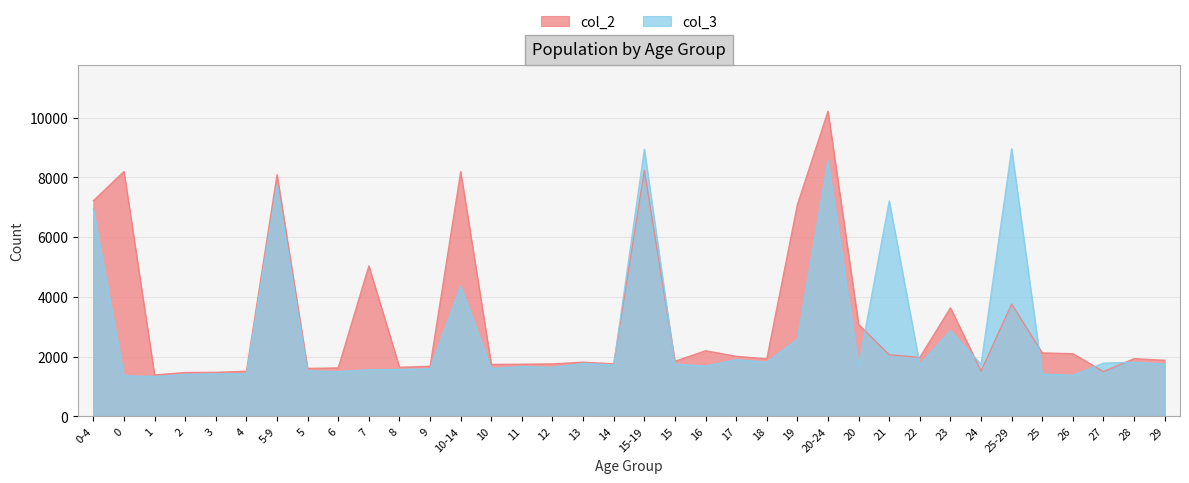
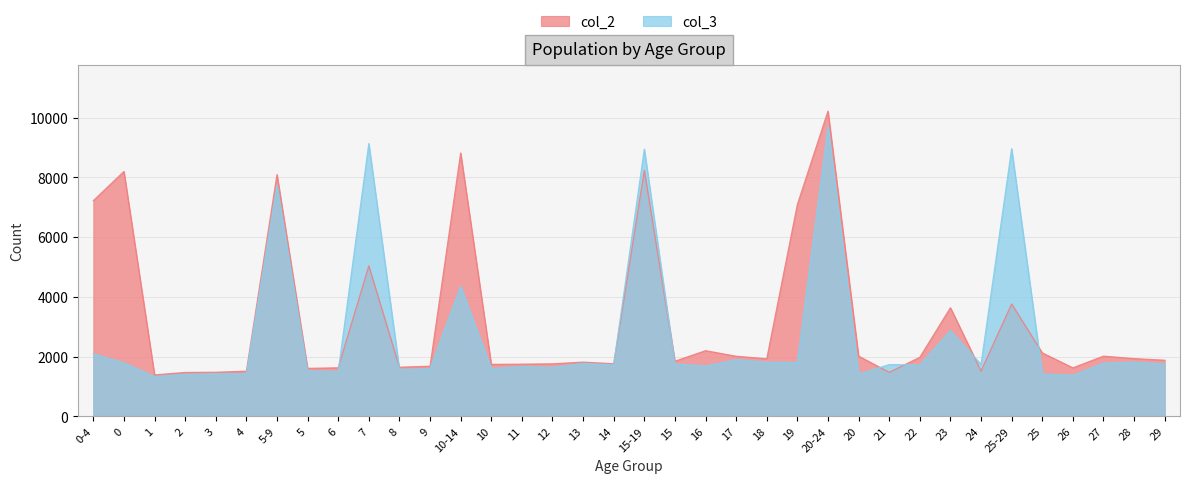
col_3, 0-4: 6900 -> 2100
col_3, 0: 1400 -> 1800
col_3, 7: 1600 -> 9100
col_2, 10-14: 8200 -> 8800
col_3, 19: 2600 -> 1800
col_3, 20-24: 8600 -> 9700
col_2, 20: 3100 -> 2000
col_3, 20: 1700 -> 1400
col_2, 21: 2100 -> 1500
col_3, 21: 7200 -> 1700
col_2, 26: 2100 -> 1600
col_2, 27: 1500 -> 2000
